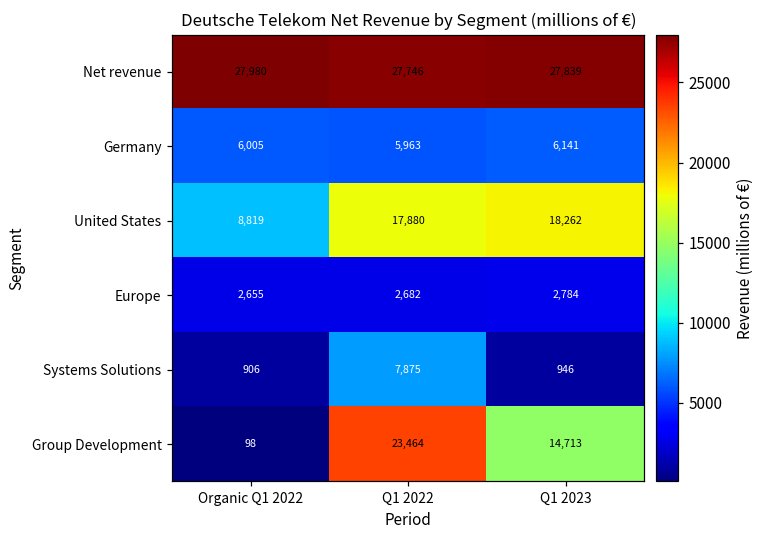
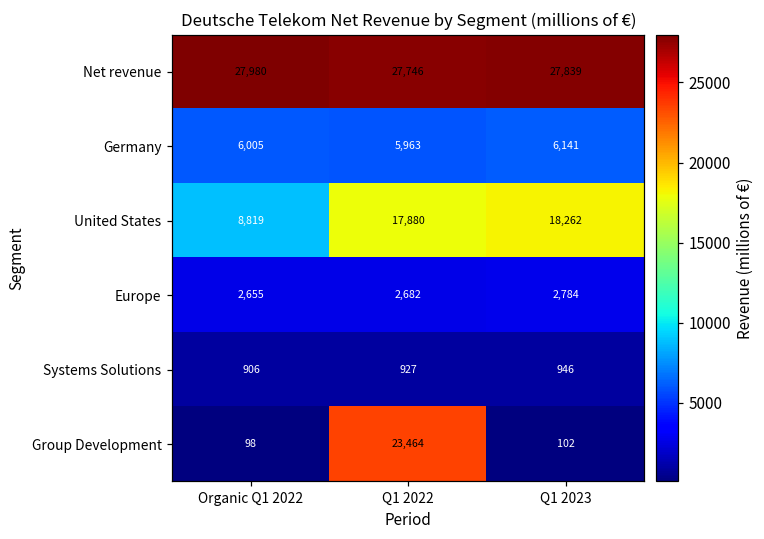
Systems Solutions, Q1 2022: 7,875 -> 927
Group Development, Q1 2023: 14,713 -> 102
